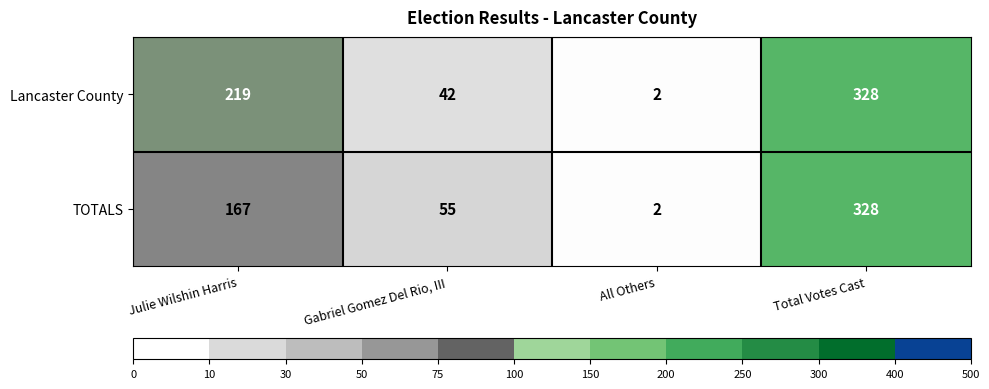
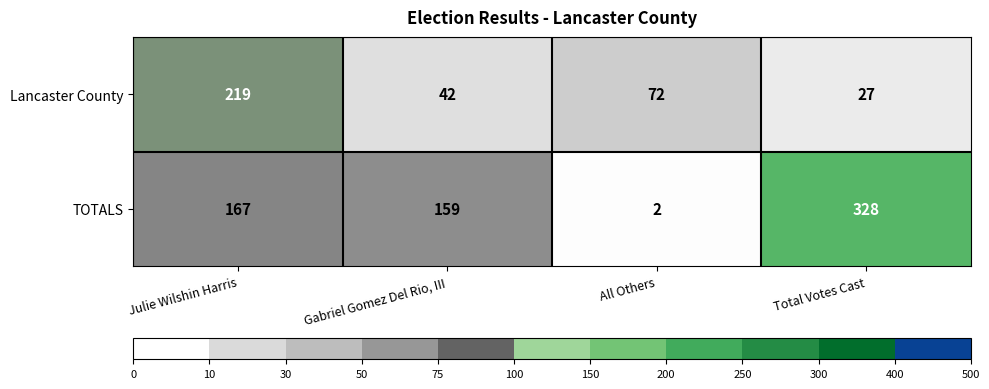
Lancaster County, All Others: 2 -> 72
Lancaster County, Total Votes Cast: 328 -> 27
TOTALS, Gabriel Gomez Del Rio, III: 55 -> 159
